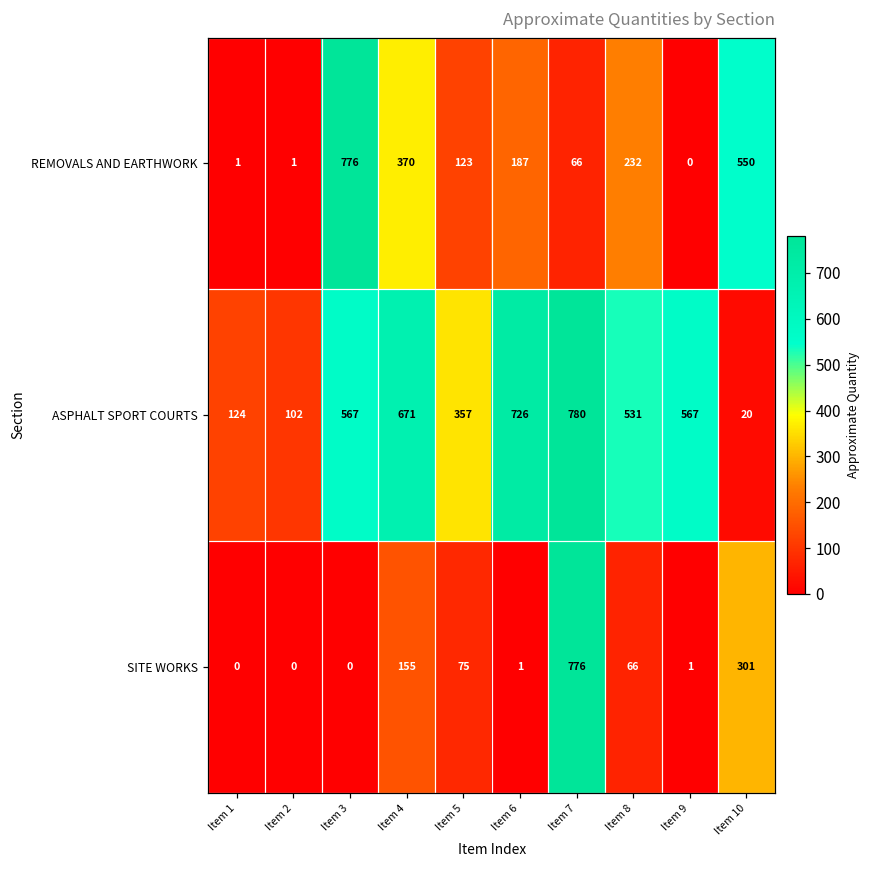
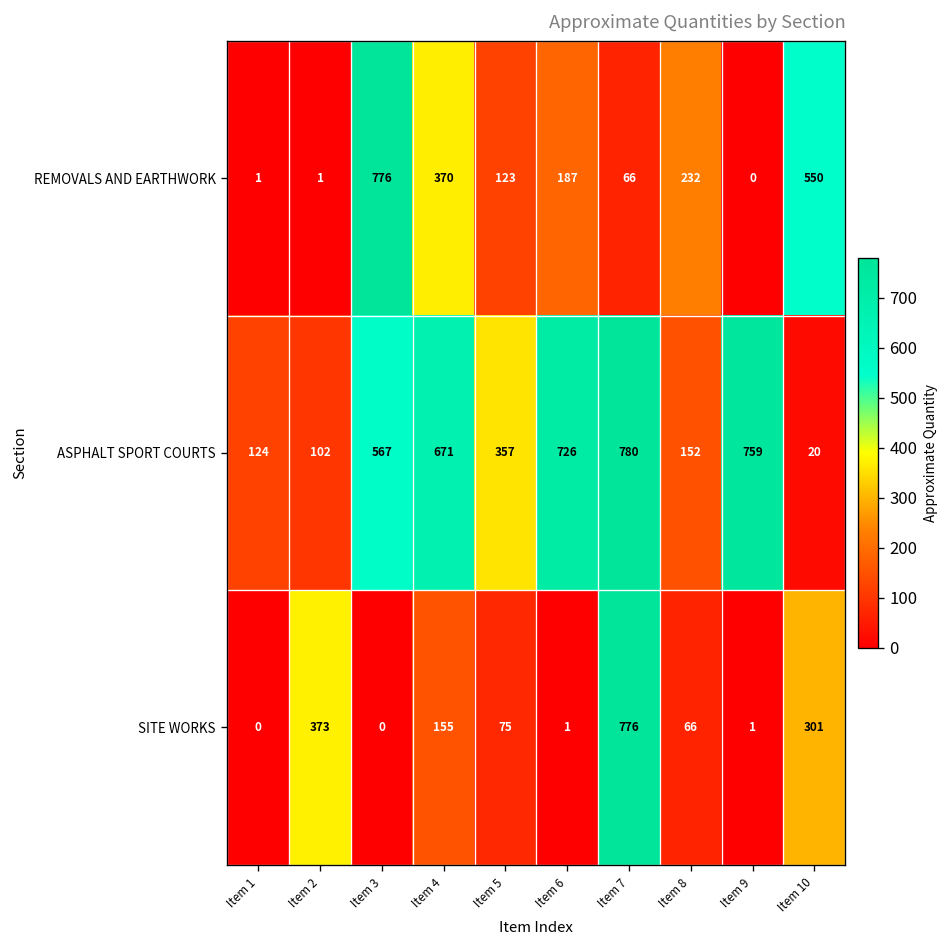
ASPHALT SPORT COURTS, Item 8: 531 -> 152
ASPHALT SPORT COURTS, Item 9: 567 -> 759
SITE WORKS, Item 2: 0 -> 373
